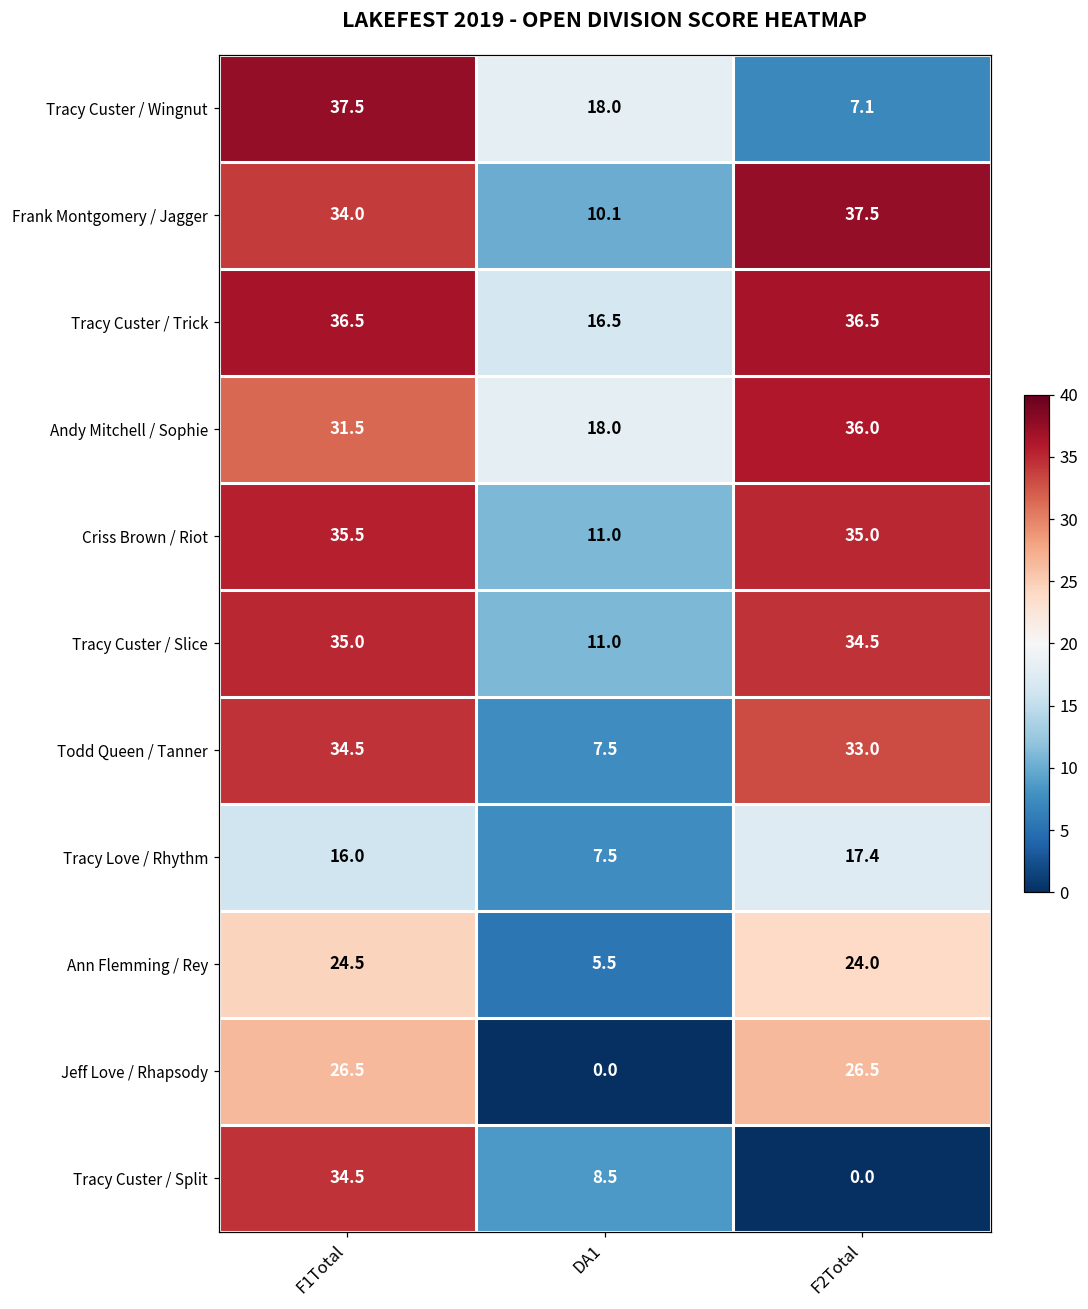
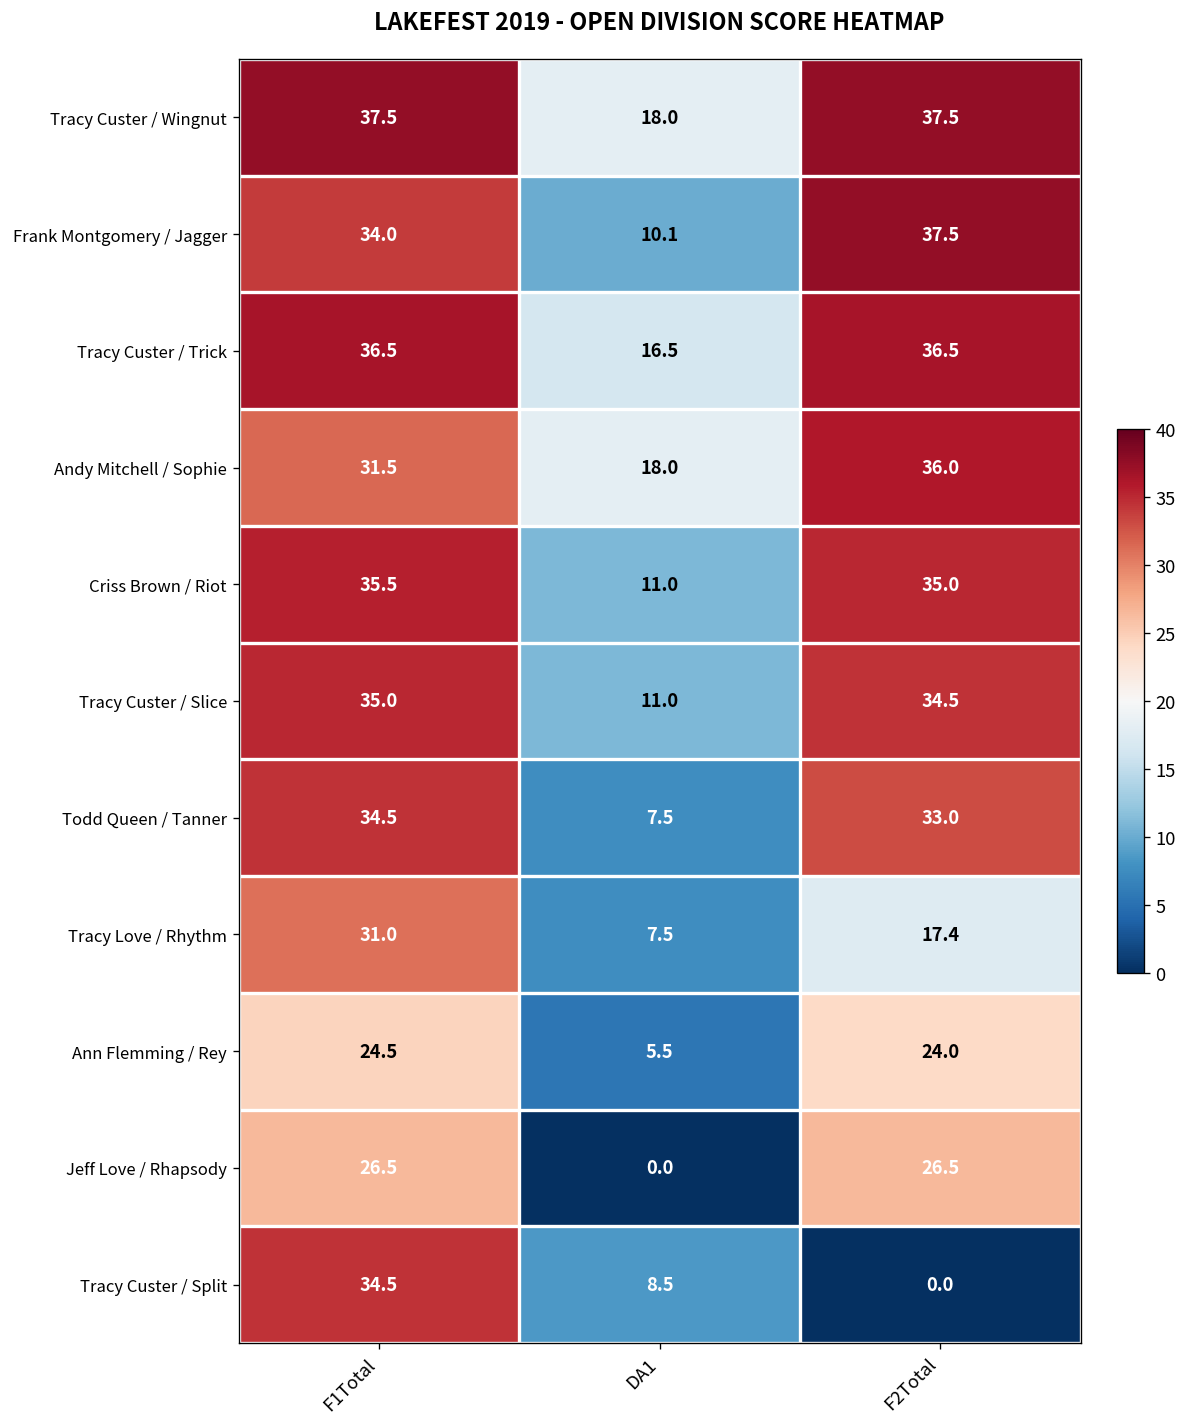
Tracy Custer / Wingnut, F2Total: 7.1 -> 37.5
Tracy Love / Rhythm, F1Total: 16.0 -> 31.0
